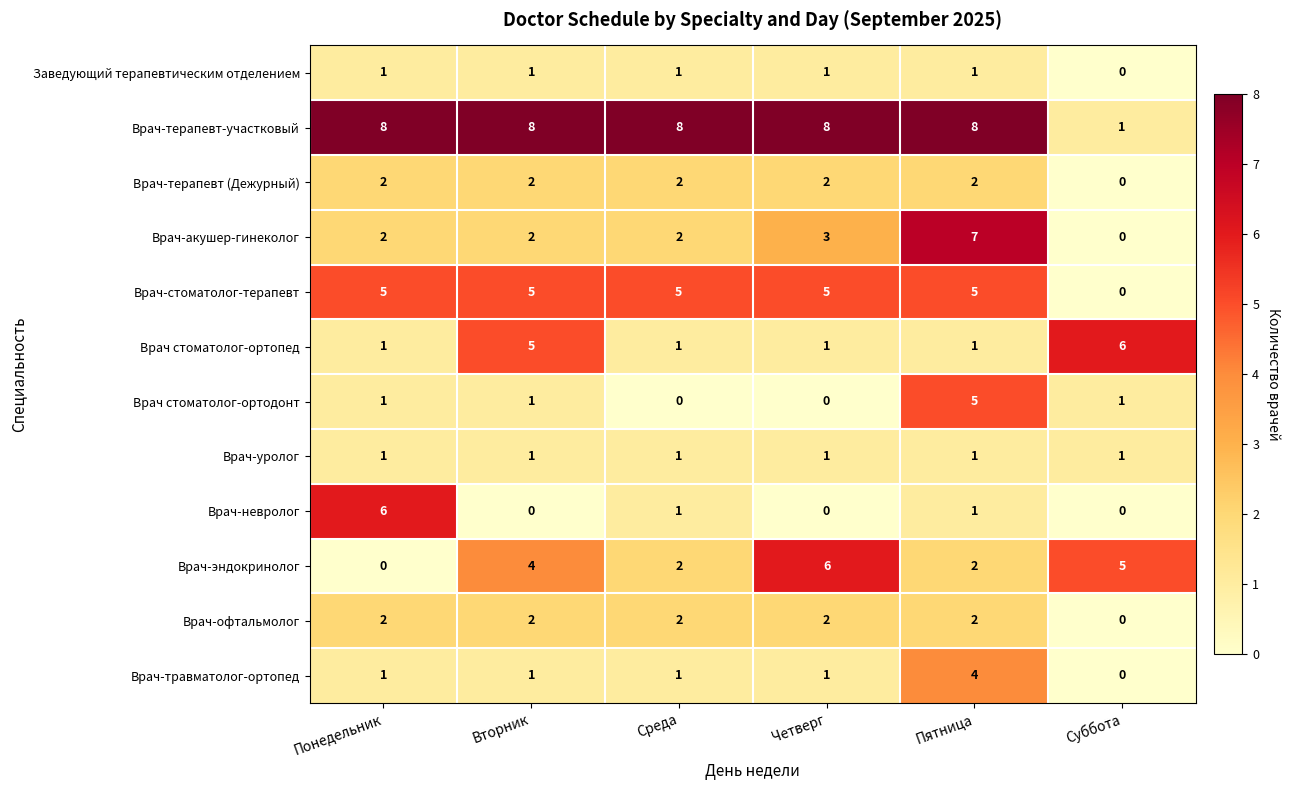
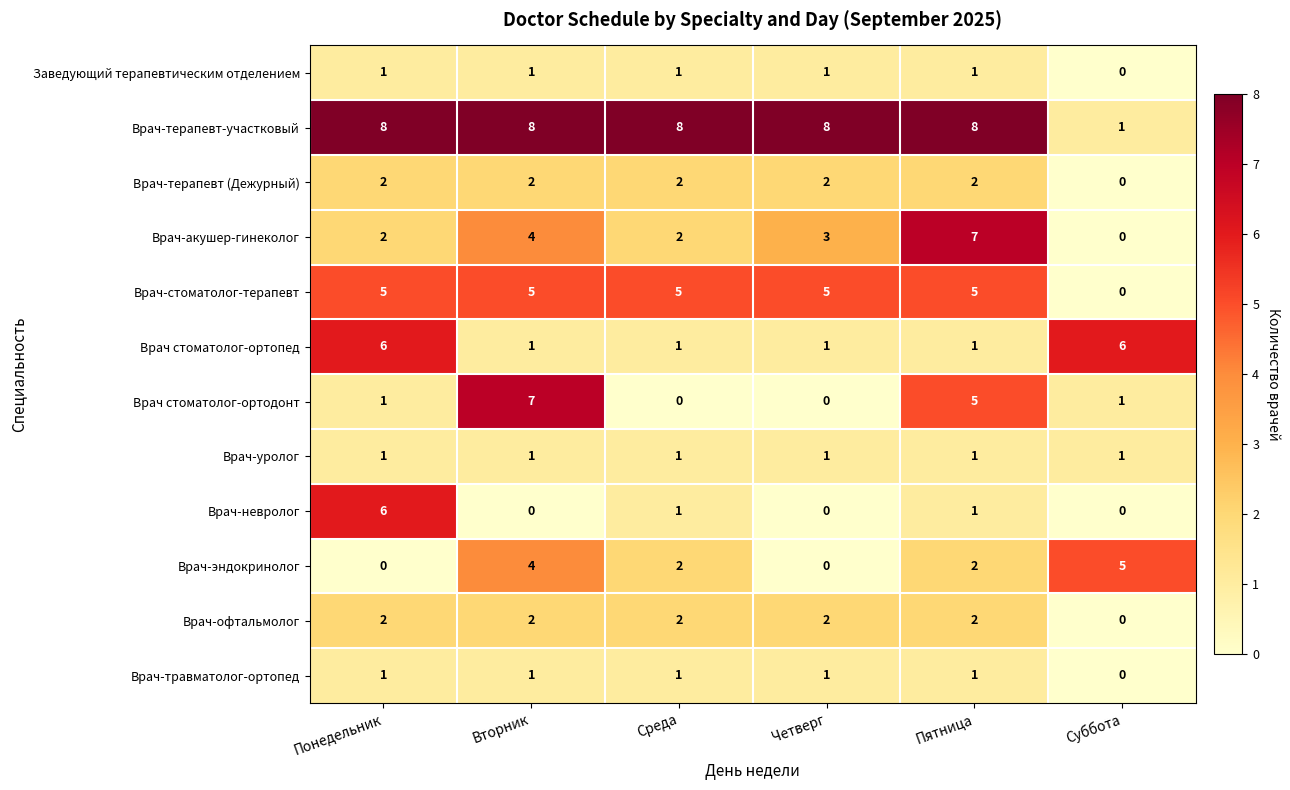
Врач-акушер-гинеколог, Вторник: 2 -> 4
Врач стоматолог-ортопед, Понедельник: 1 -> 6
Врач стоматолог-ортопед, Вторник: 5 -> 1
Врач стоматолог-ортодонт, Вторник: 1 -> 7
Врач-эндокринолог, Четверг: 6 -> 0
Врач-травматолог-ортопед, Пятница: 4 -> 1
